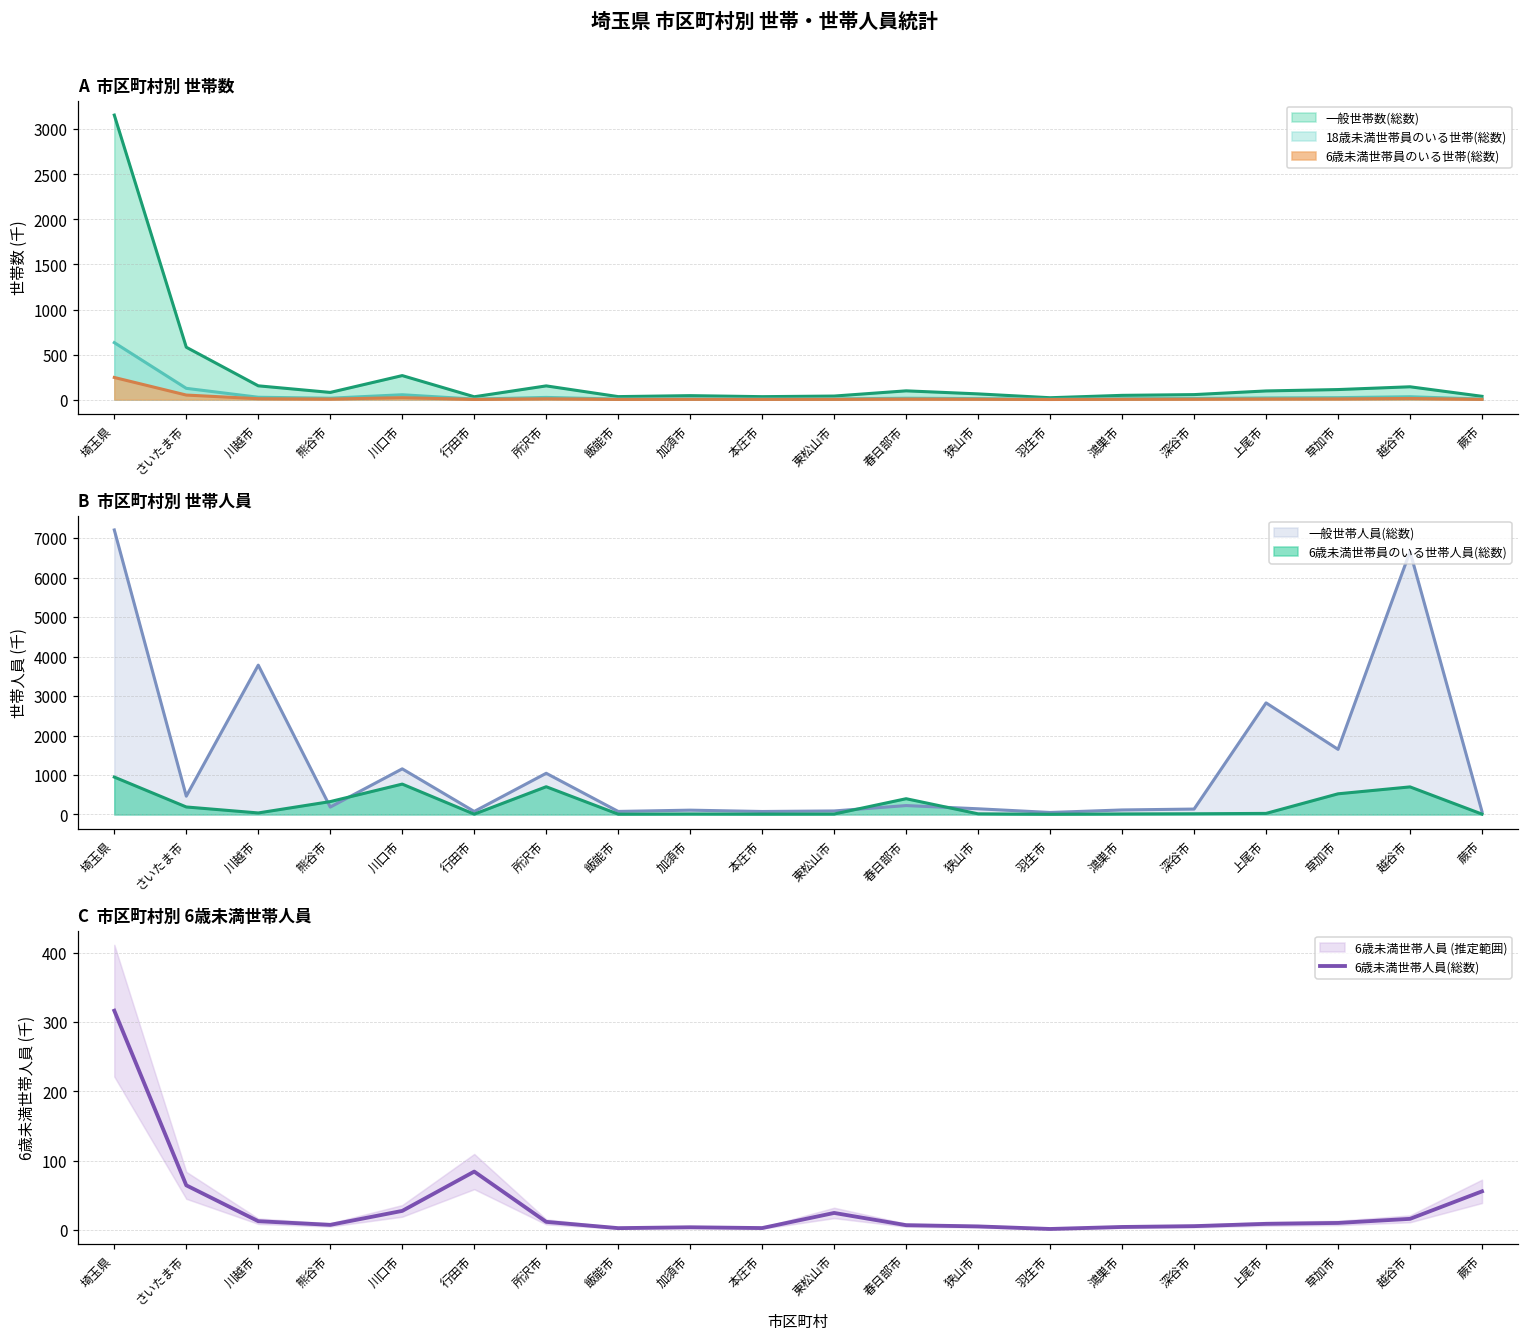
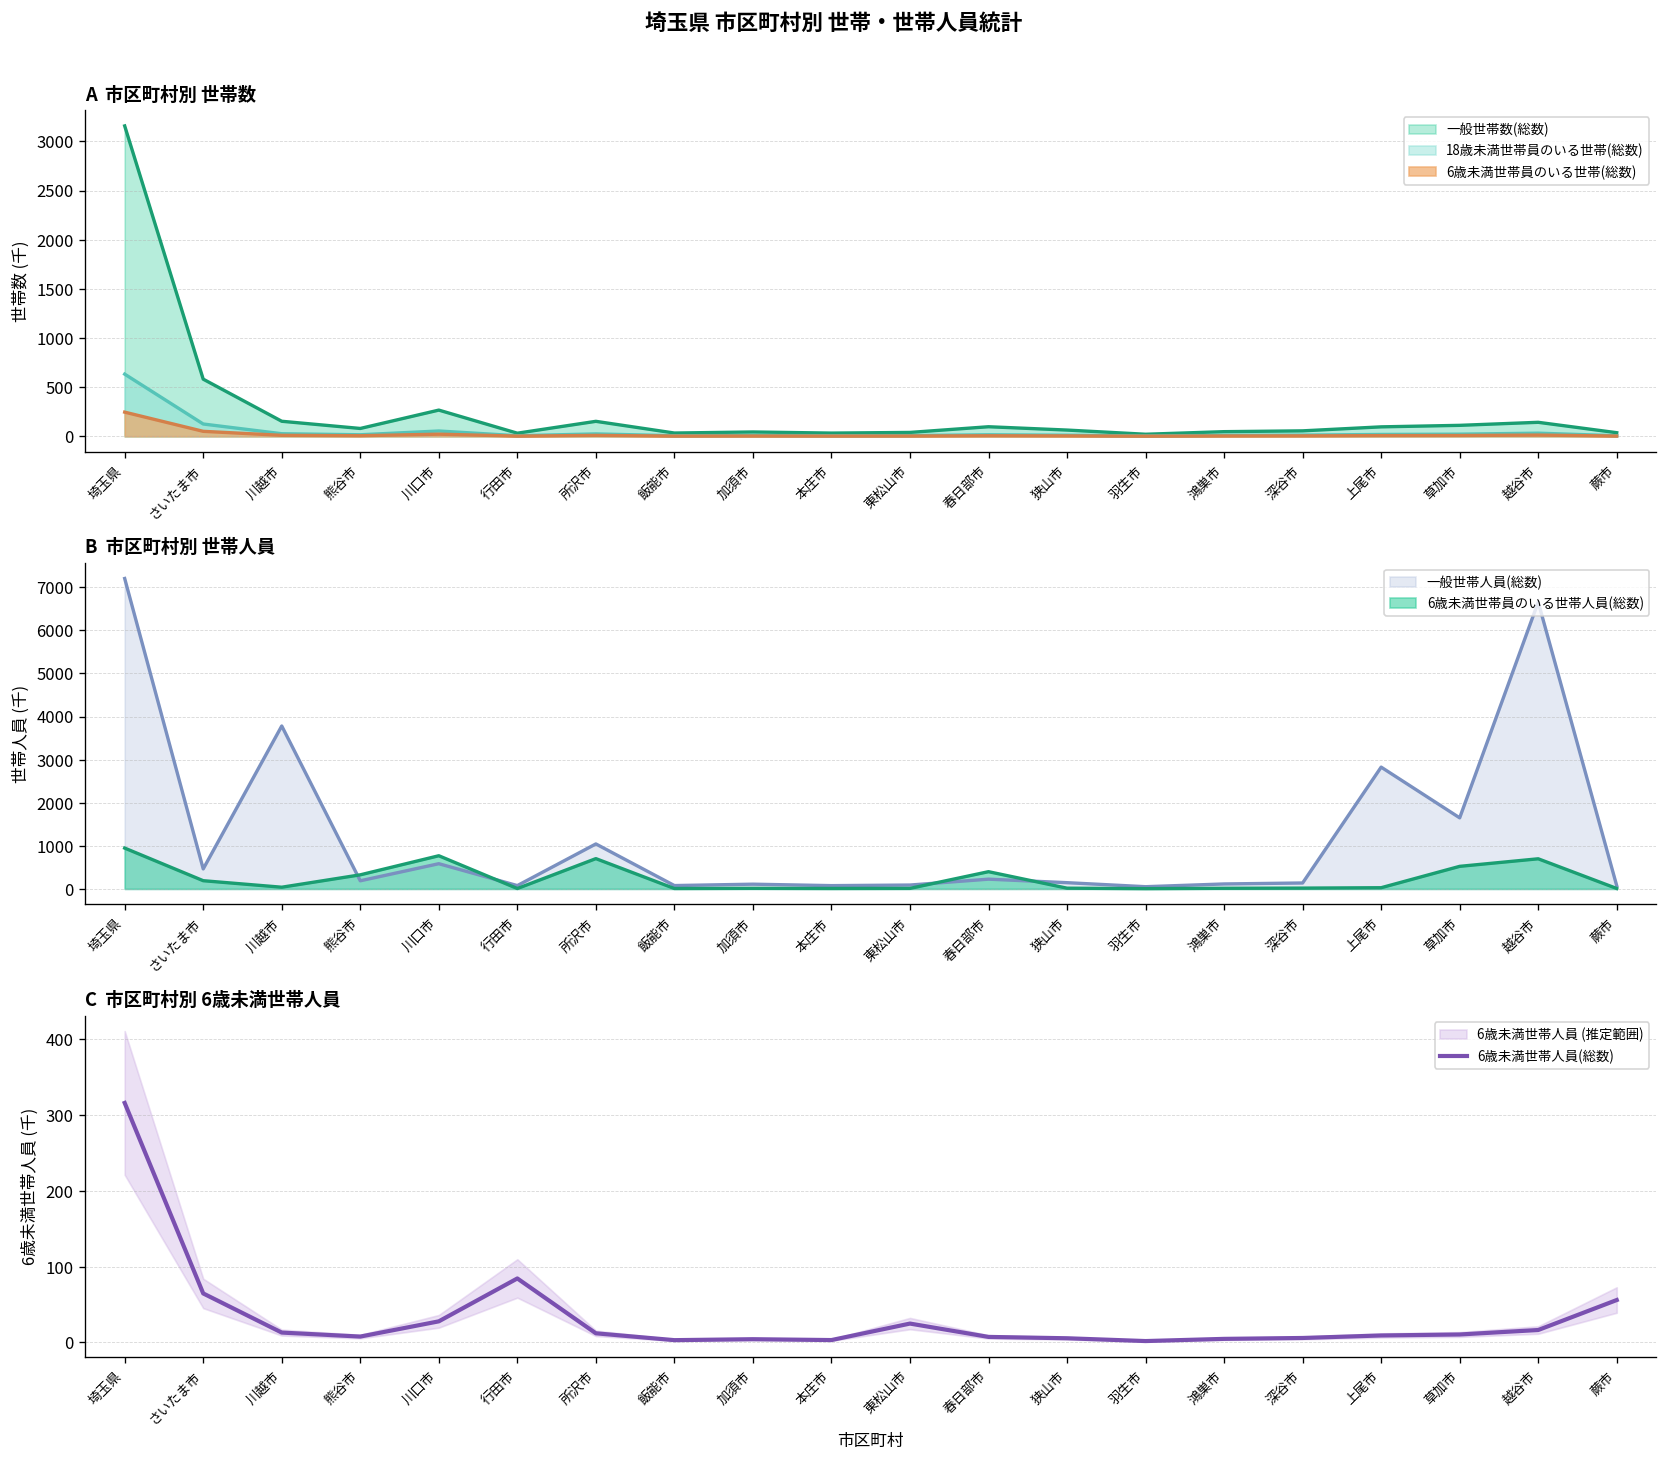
B 市区町村別 世帯人員, 一般世帯人員(総数), 川口市: 1200 -> 600
